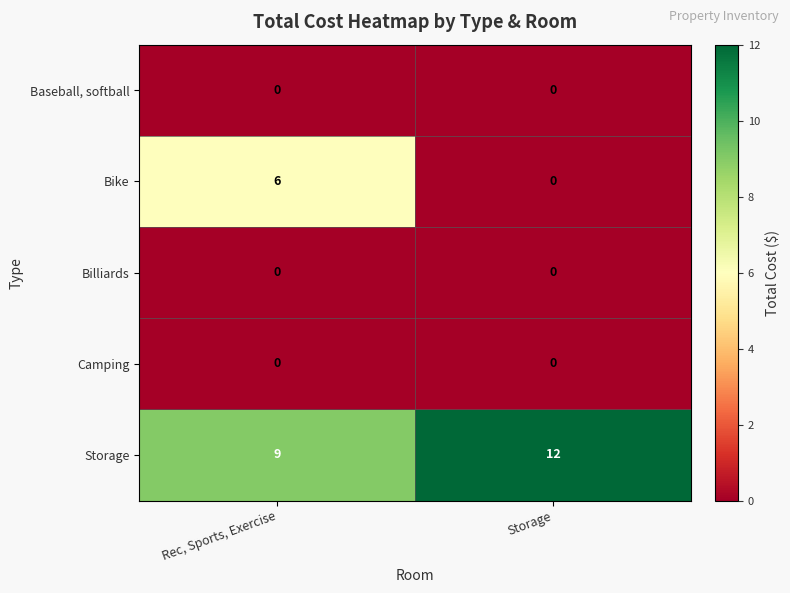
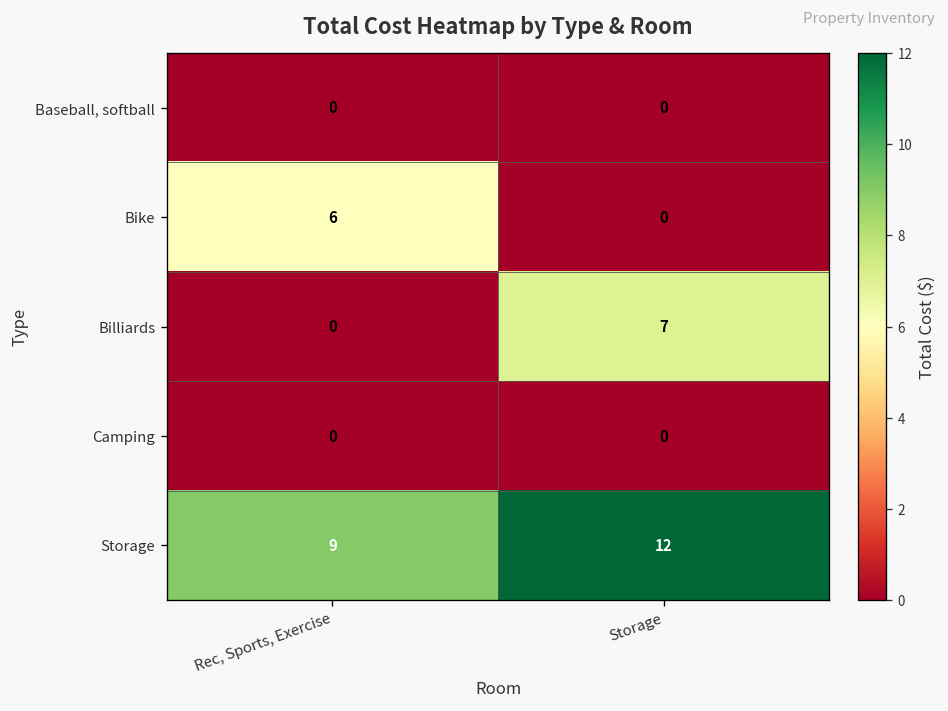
Billiards, Storage: 0 -> 7
